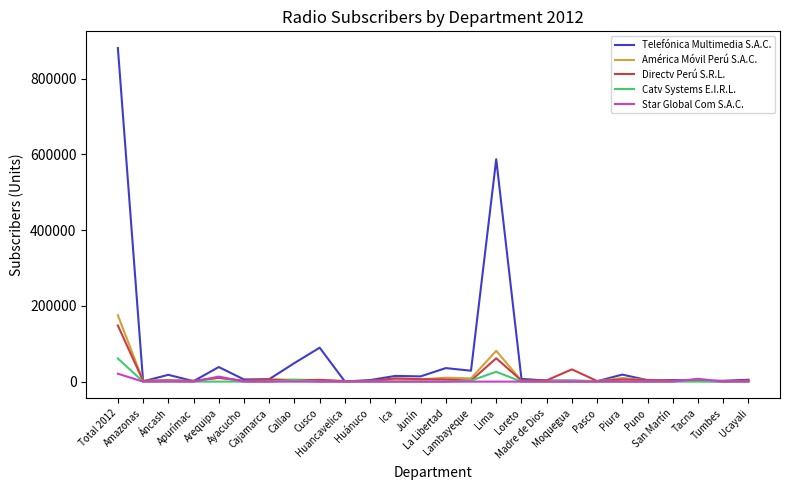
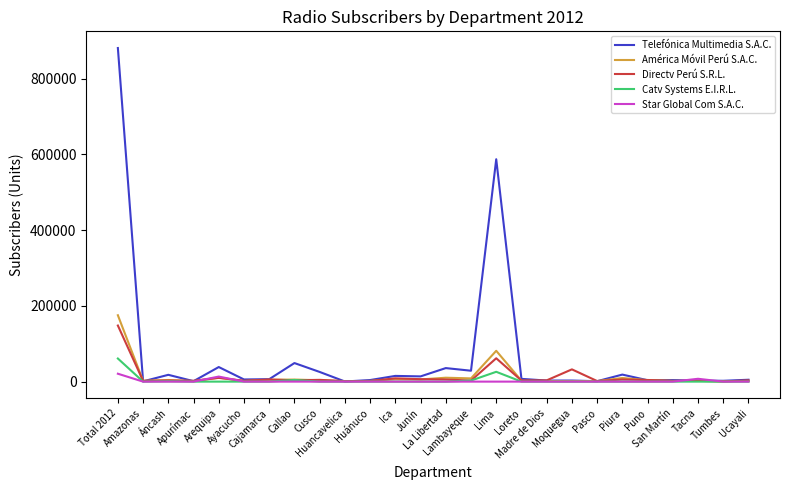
Telefónica Multimedia S.A.C., Cusco: 90000 -> 30000
